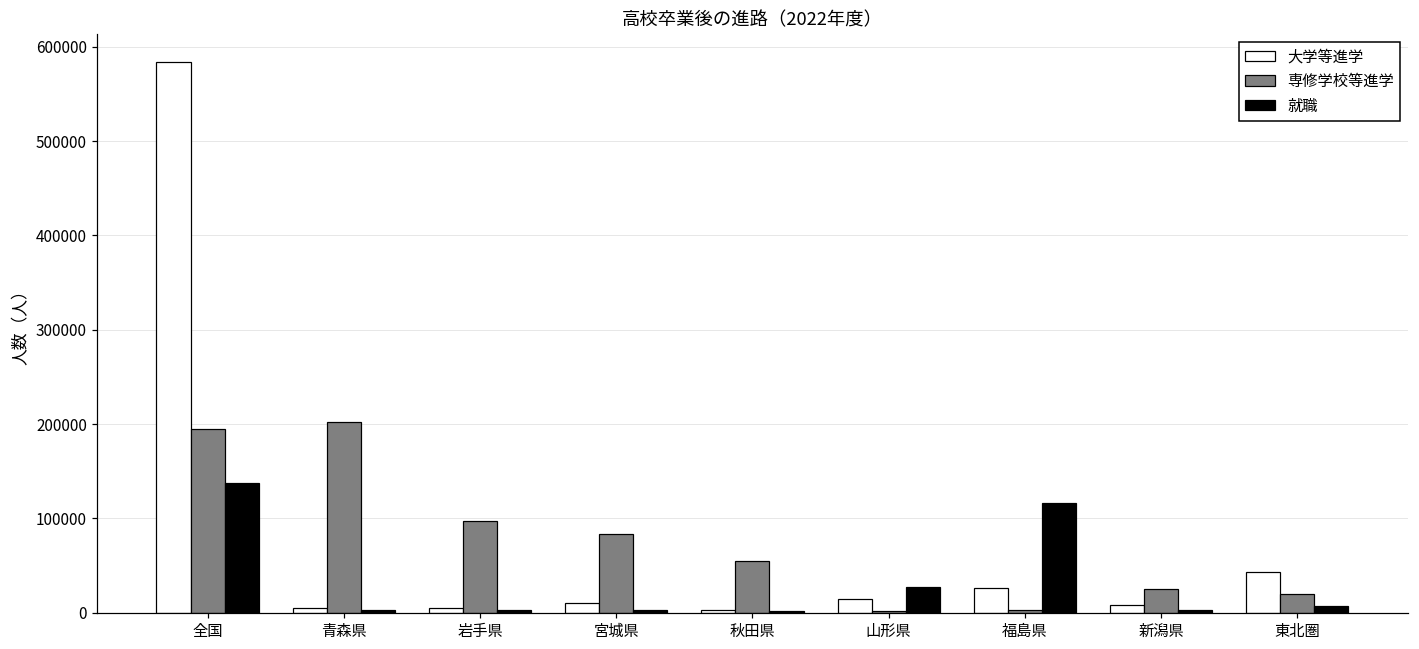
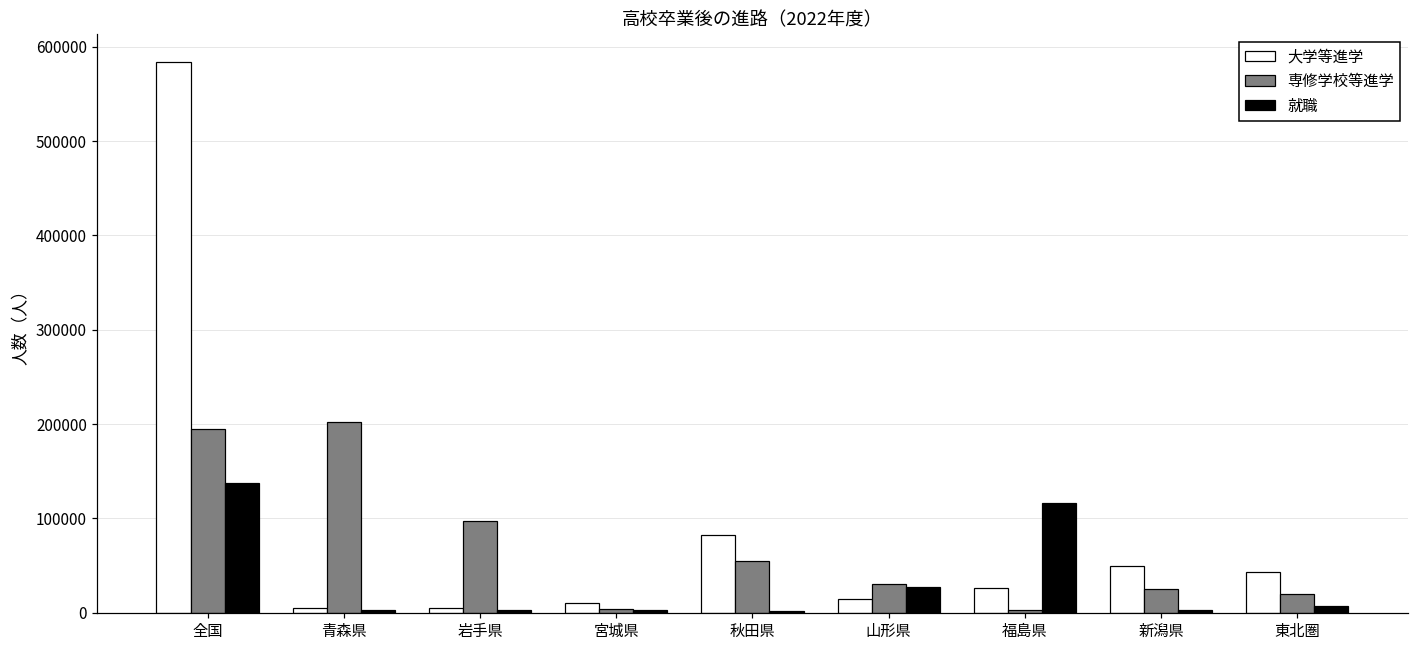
専修学校等進学, 宮城県: 80000 -> 0
大学等進学, 秋田県: 0 -> 80000
専修学校等進学, 山形県: 0 -> 30000
大学等進学, 新潟県: 10000 -> 50000
